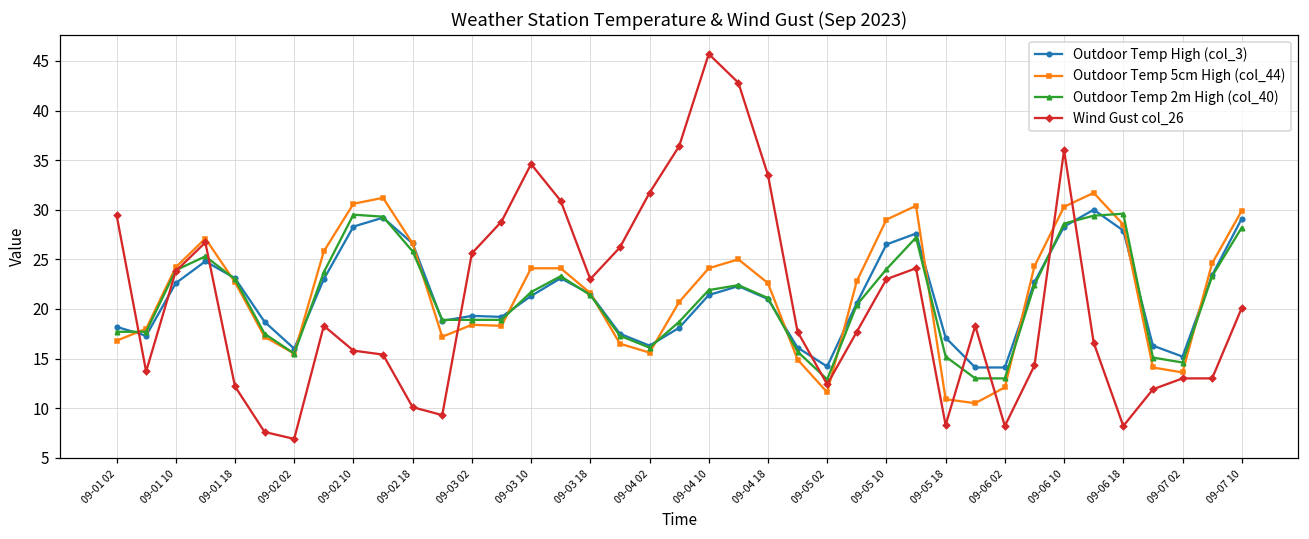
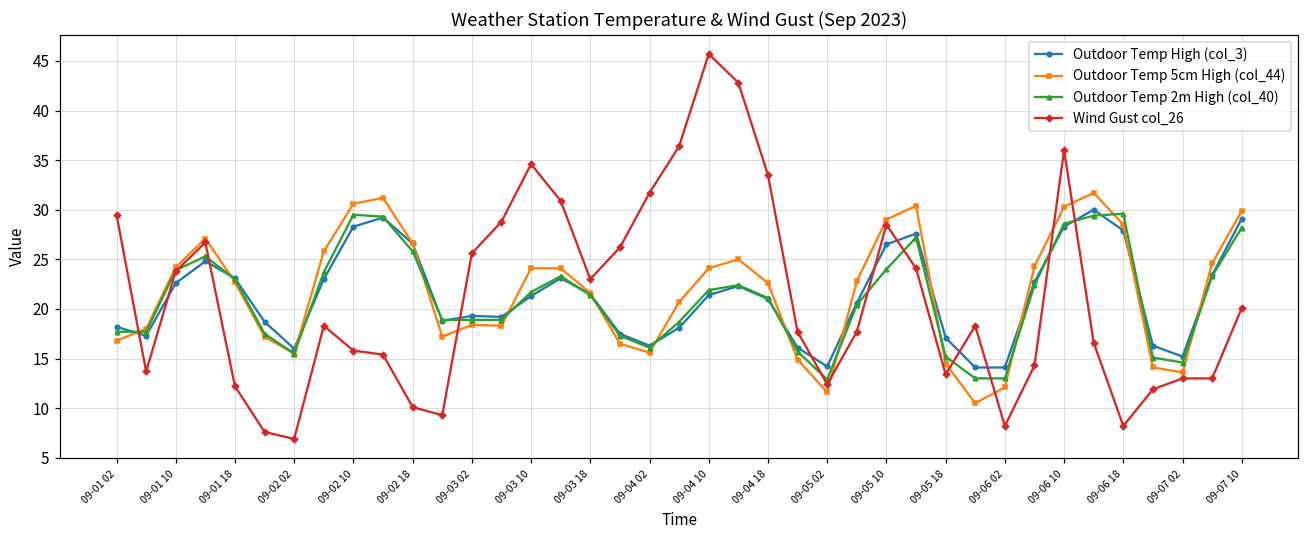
Wind Gust col_26, 09-05 10: 23 -> 29
Outdoor Temp 5cm High (col_44), 09-05 18: 11 -> 15
Wind Gust col_26, 09-05 18: 8 -> 13
